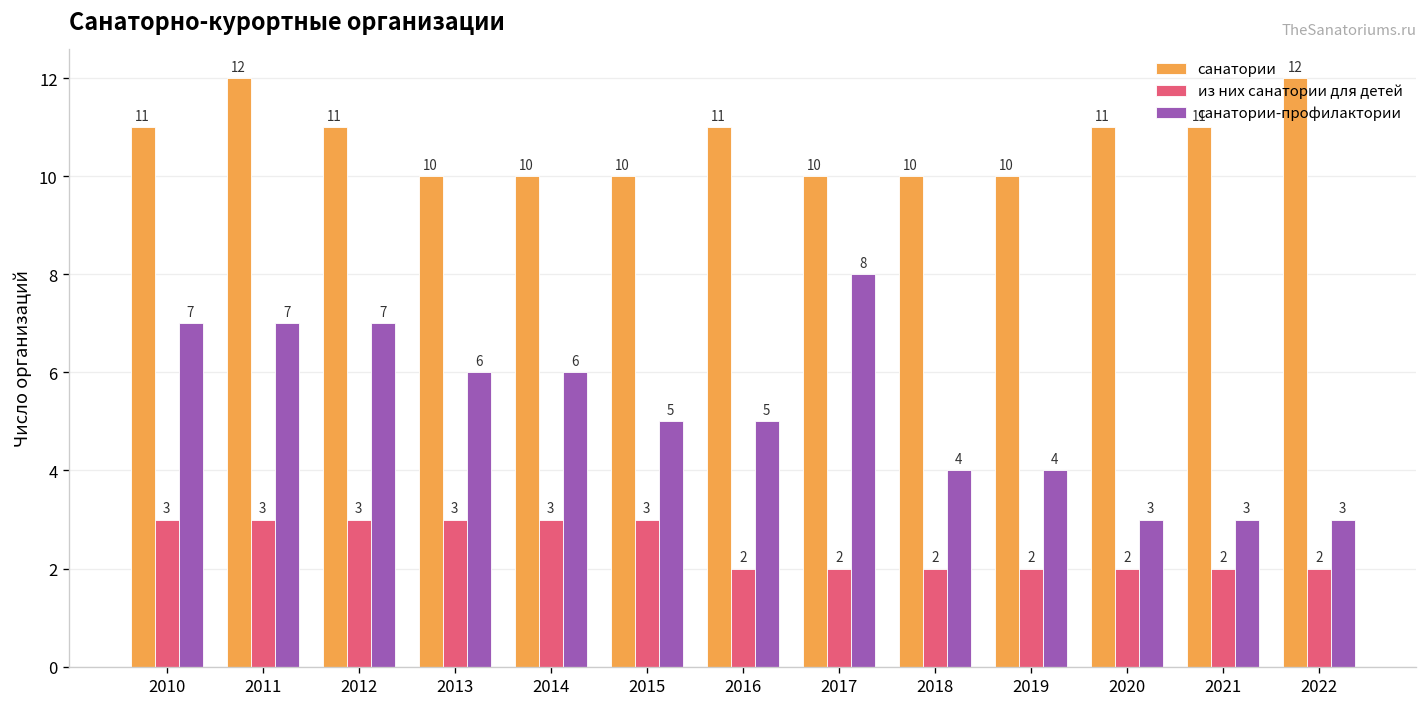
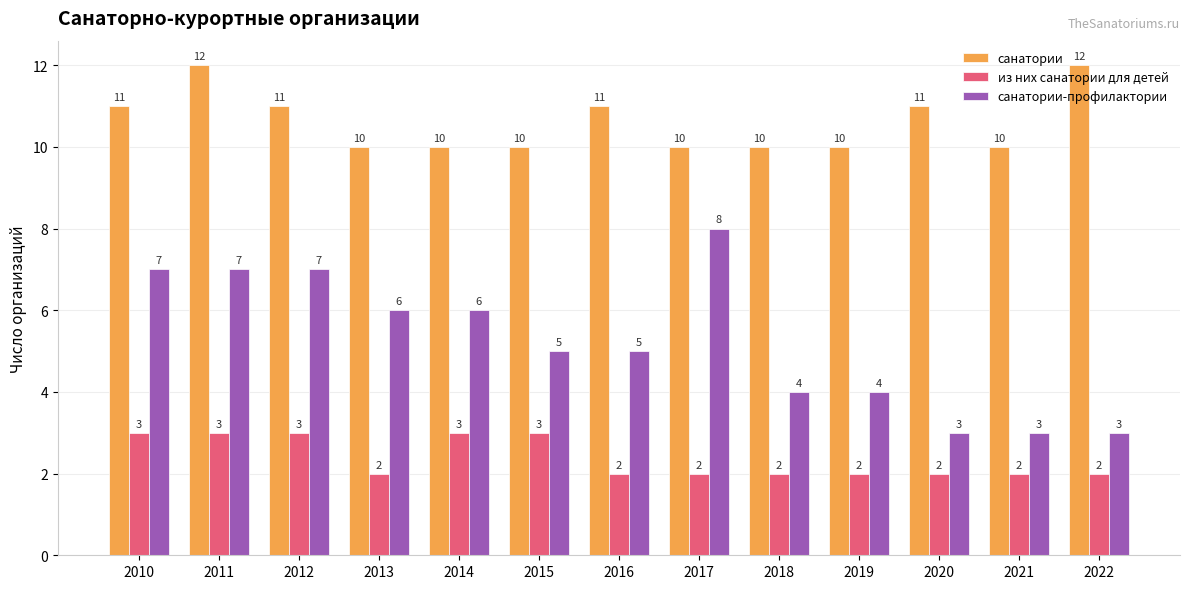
из них санатории для детей, 2013: 3 -> 2
санатории, 2021: 11 -> 10
